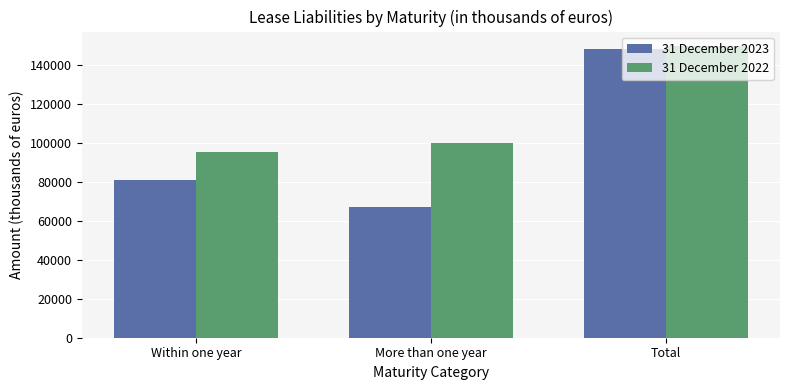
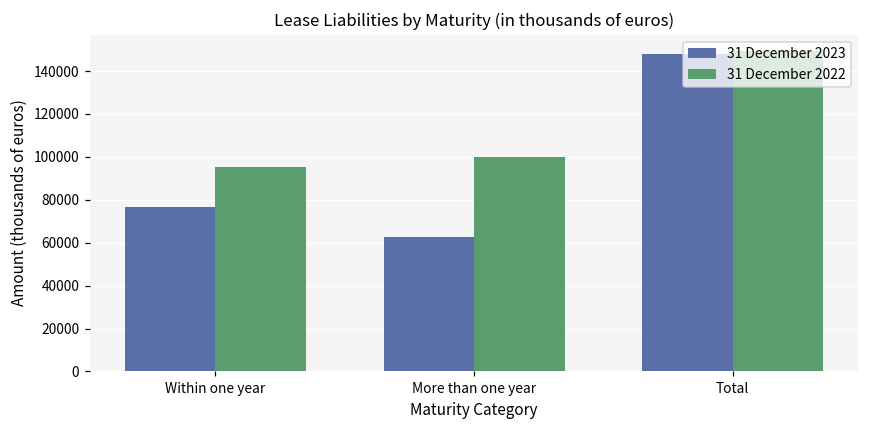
31 December 2023, Within one year: 81000 -> 77000
31 December 2023, More than one year: 67000 -> 63000
